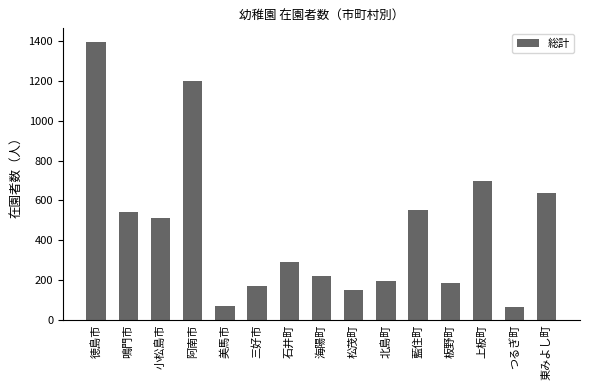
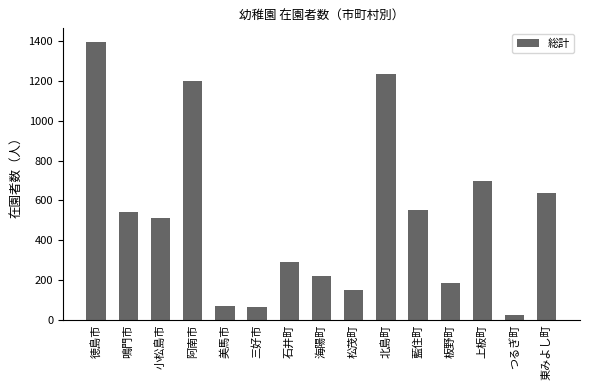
三好市: 170 -> 60
北島町: 190 -> 1240
つるぎ町: 60 -> 20
